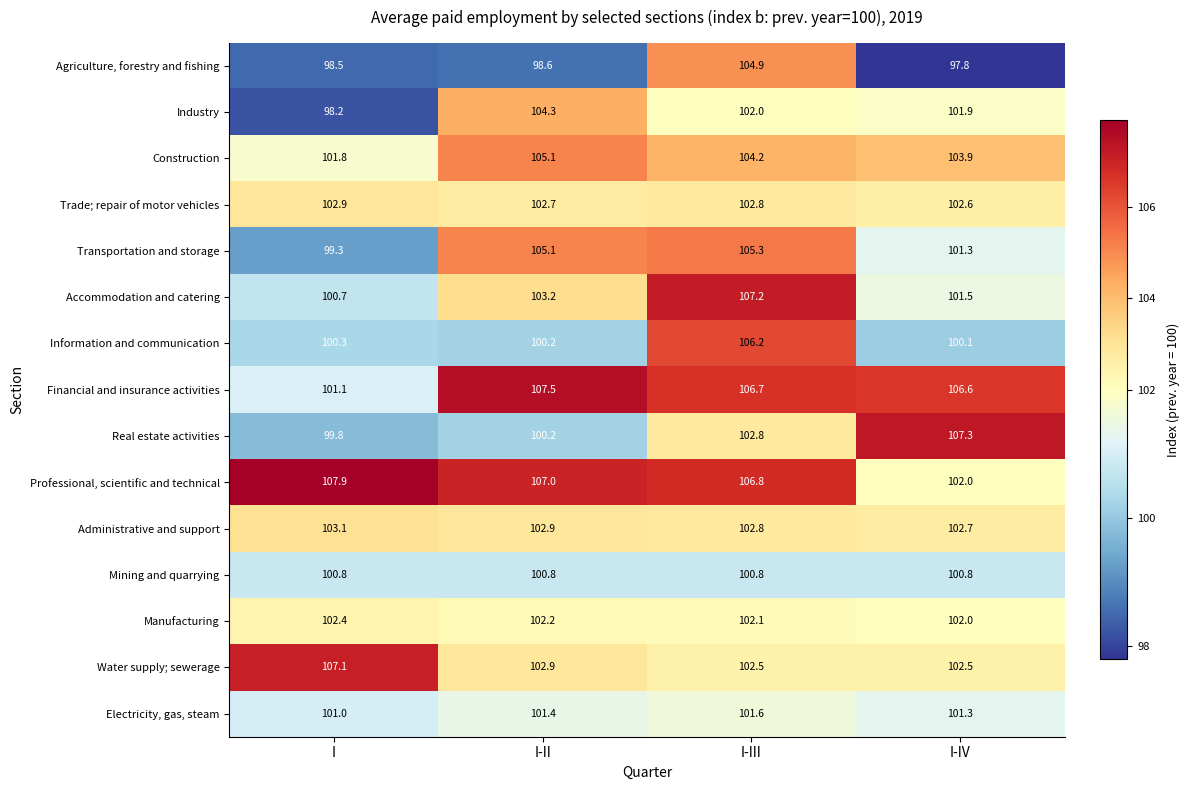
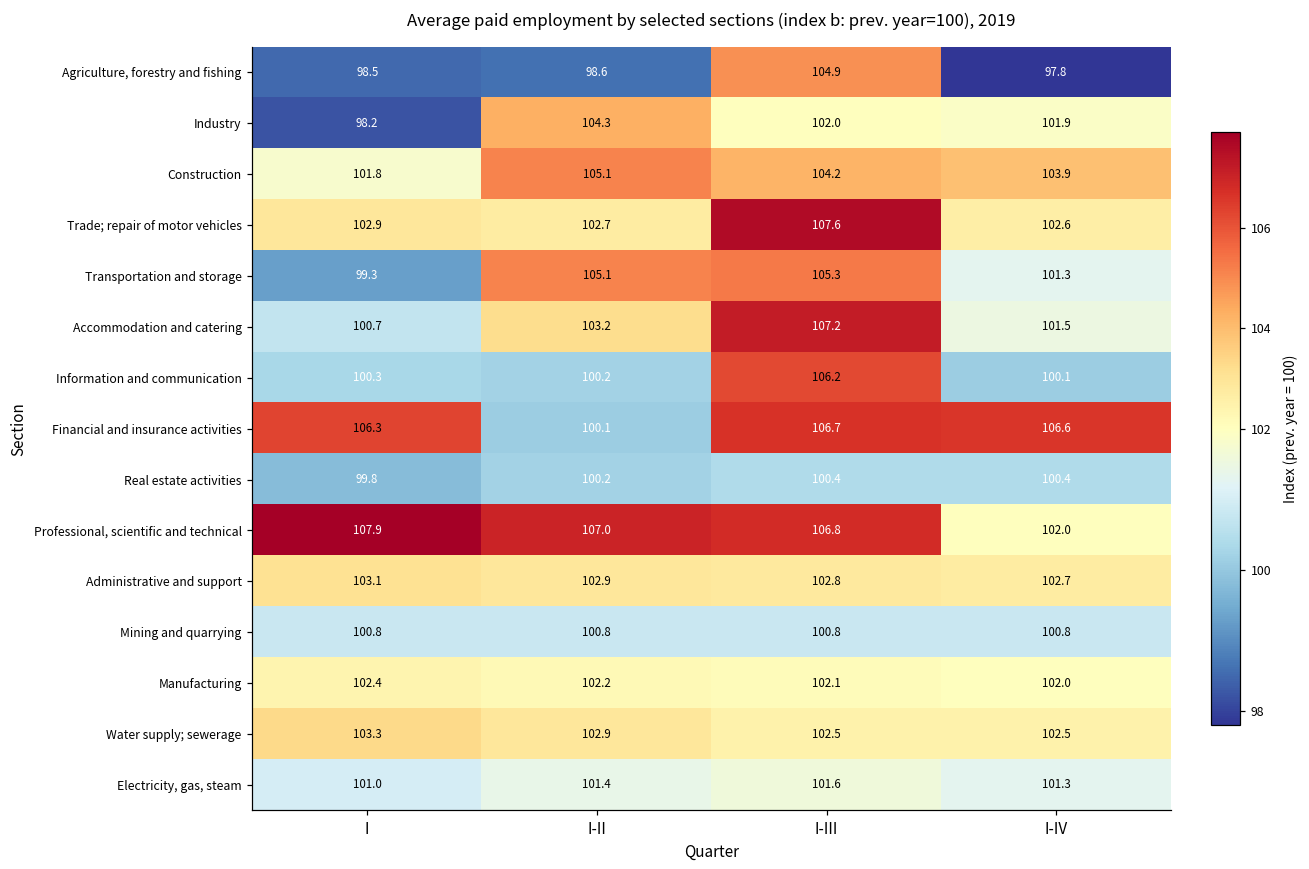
Trade; repair of motor vehicles, I-III: 102.8 -> 107.6
Financial and insurance activities, I: 101.1 -> 106.3
Financial and insurance activities, I-II: 107.5 -> 100.1
Real estate activities, I-III: 102.8 -> 100.4
Real estate activities, I-IV: 107.3 -> 100.4
Water supply; sewerage, I: 107.1 -> 103.3
